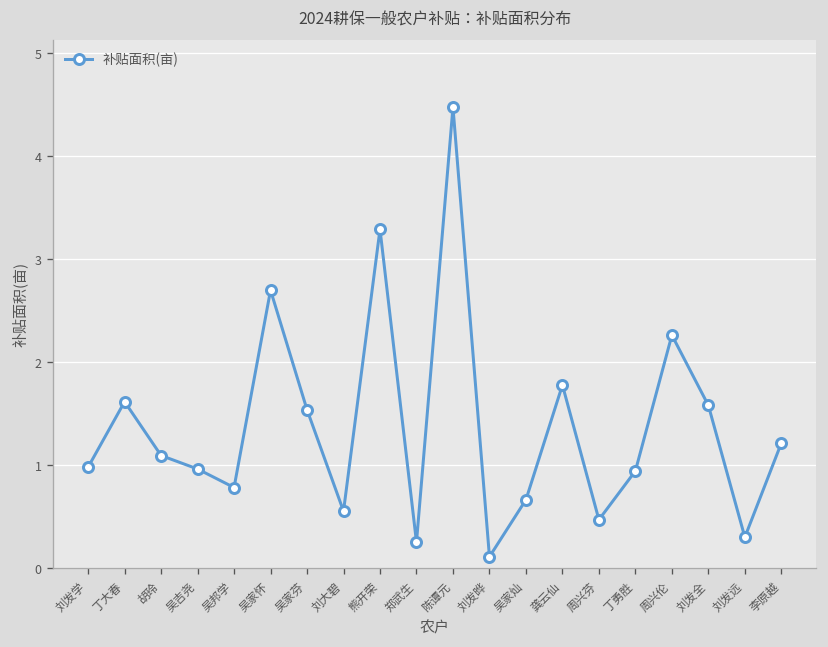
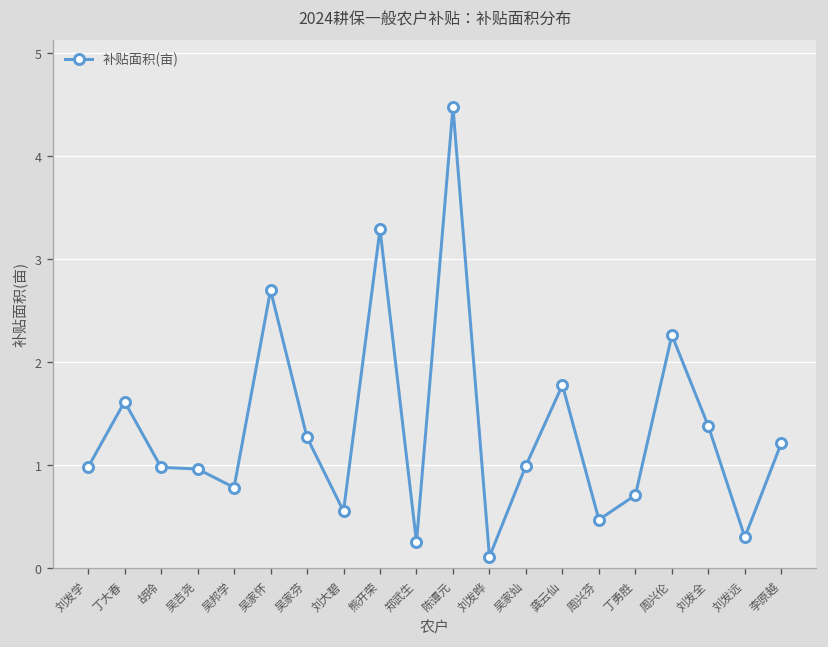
胡玲: 1.1 -> 1.0
吴家芬: 1.5 -> 1.3
吴家灿: 0.7 -> 1.0
丁勇胜: 0.9 -> 0.7
刘发全: 1.6 -> 1.4
